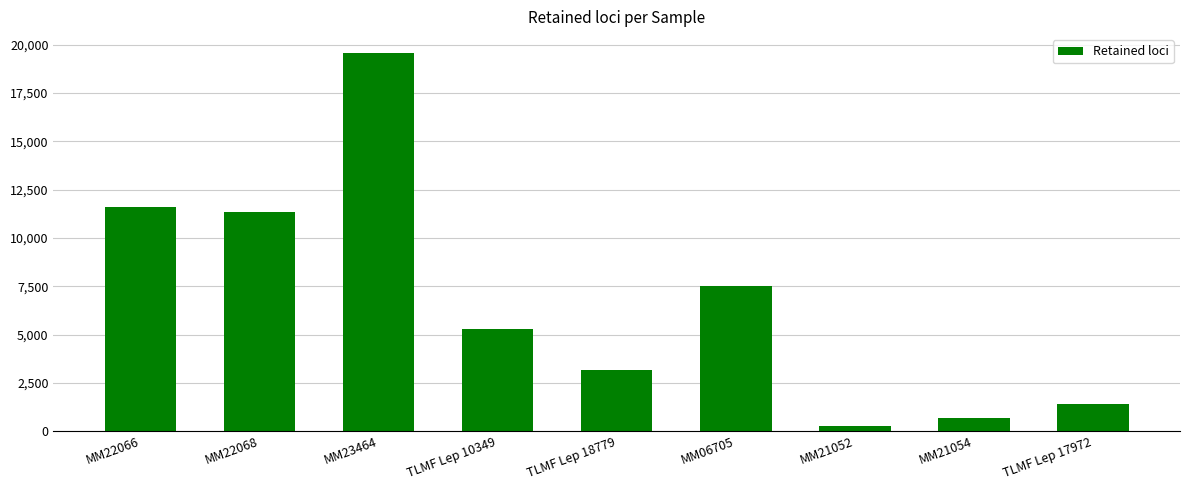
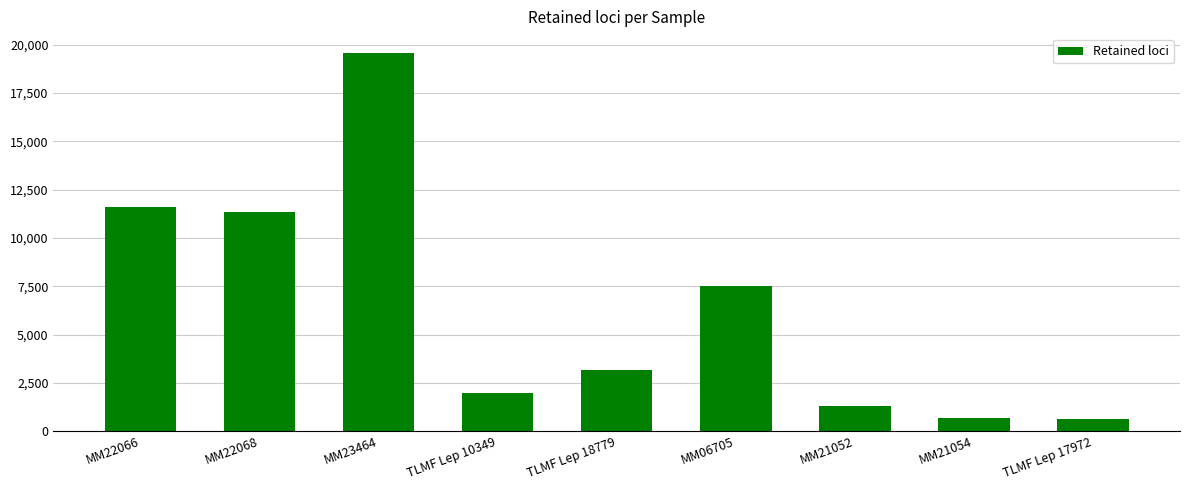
TLMF Lep 10349: 5,300 -> 2,000
MM21052: 200 -> 1,300
TLMF Lep 17972: 1,400 -> 600
